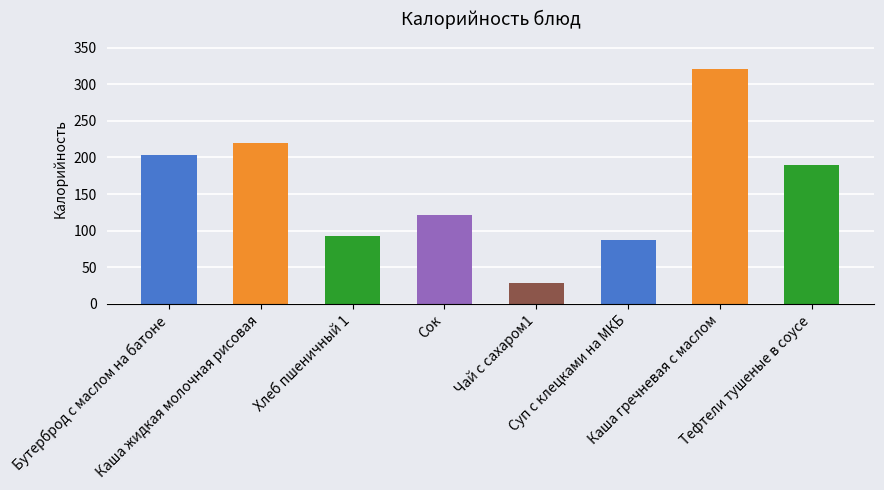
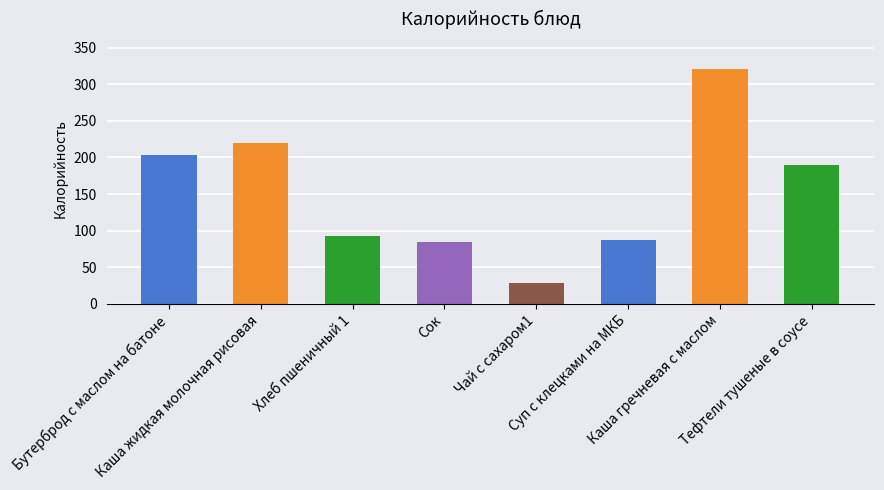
Сок: 120 -> 80
